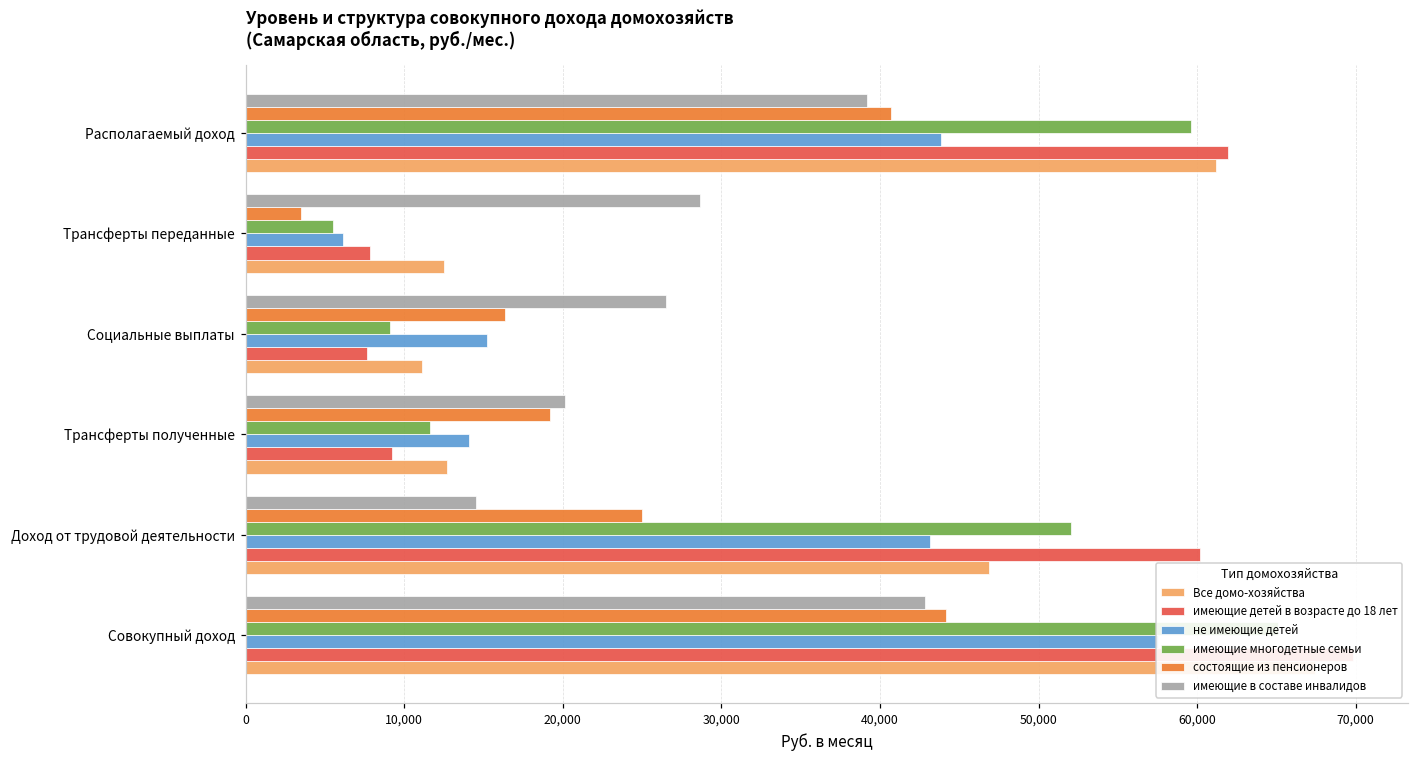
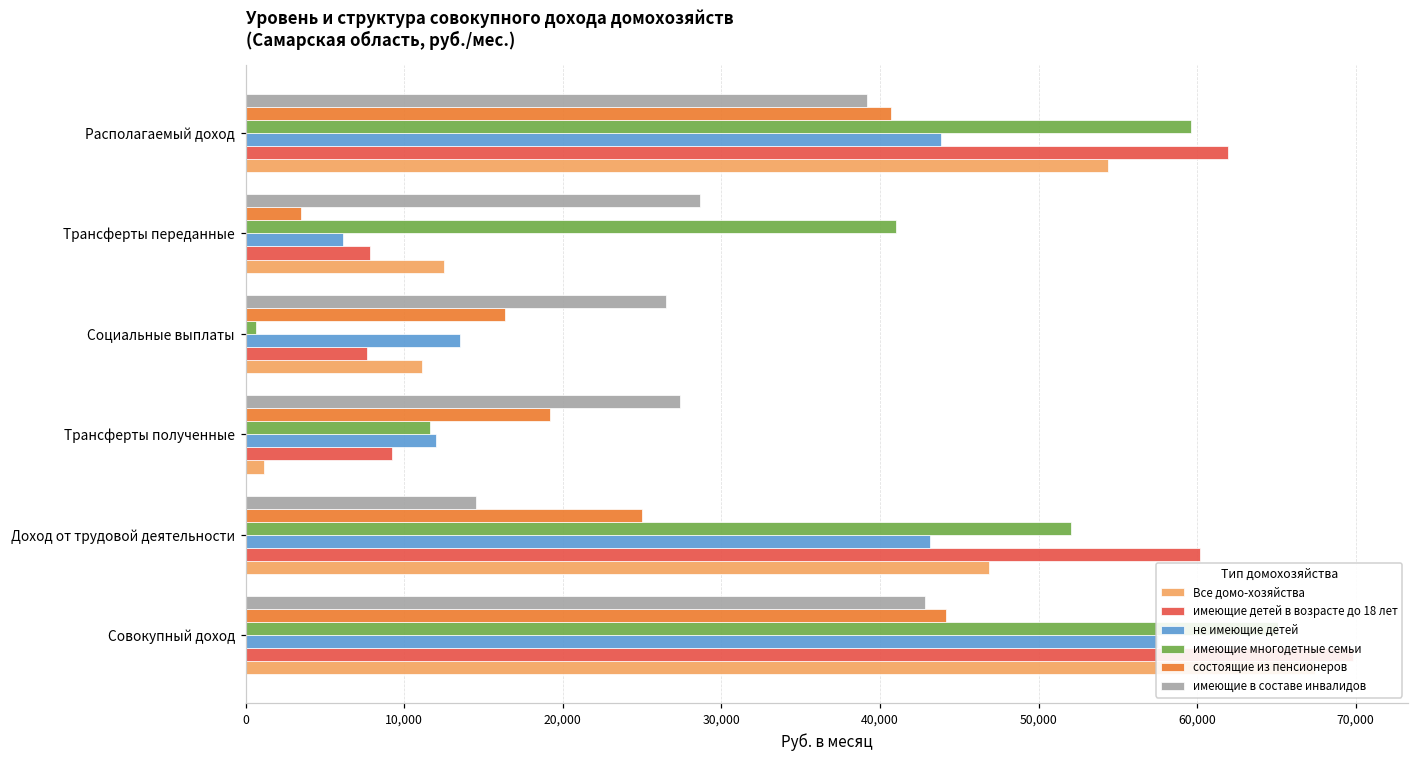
Все домо-хозяйства, Располагаемый доход: 61,200 -> 54,400
имеющие многодетные семьи, Трансферты переданные: 5,500 -> 41,000
имеющие многодетные семьи, Социальные выплаты: 9,100 -> 700
не имеющие детей, Социальные выплаты: 15,200 -> 13,500
имеющие в составе инвалидов, Трансферты полученные: 20,100 -> 27,400
не имеющие детей, Трансферты полученные: 14,100 -> 12,000
Все домо-хозяйства, Трансферты полученные: 12,700 -> 1,100
